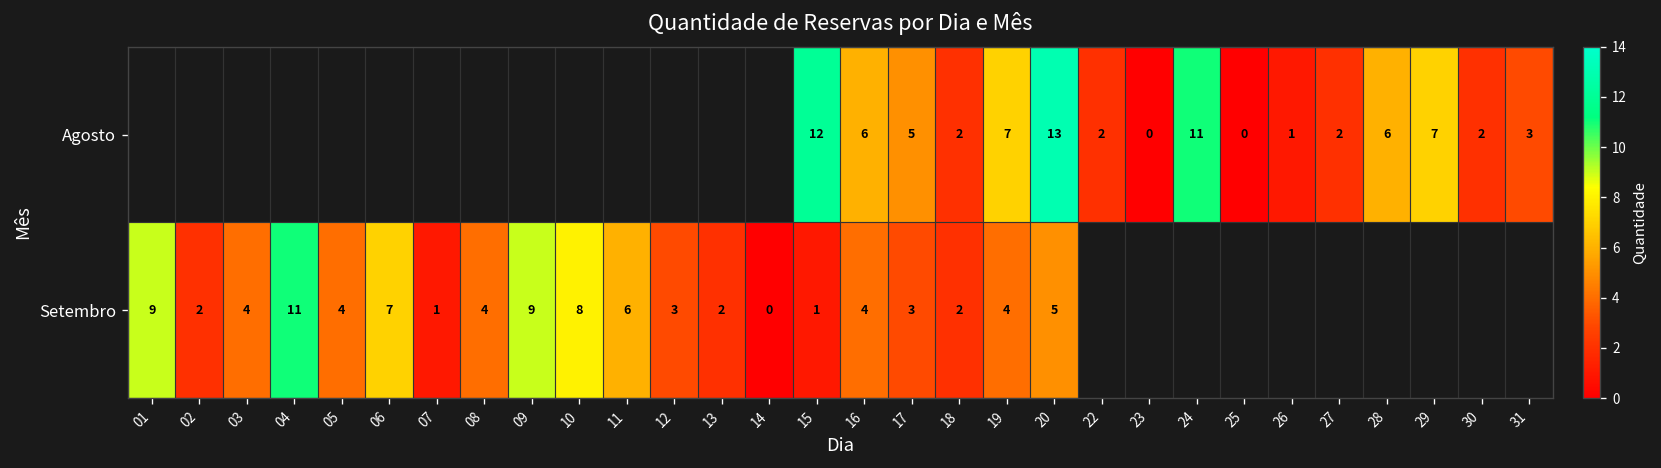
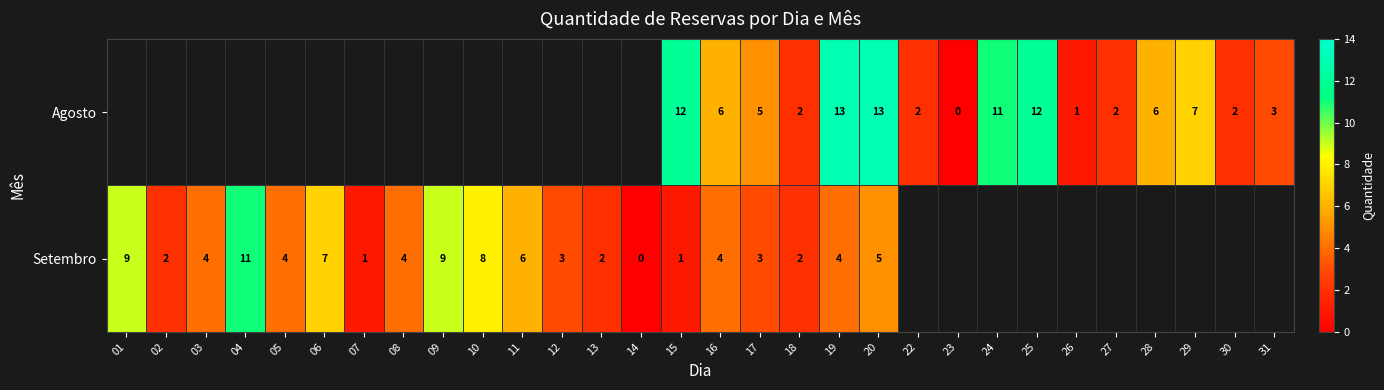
Agosto, 19: 7 -> 13
Agosto, 25: 0 -> 12
